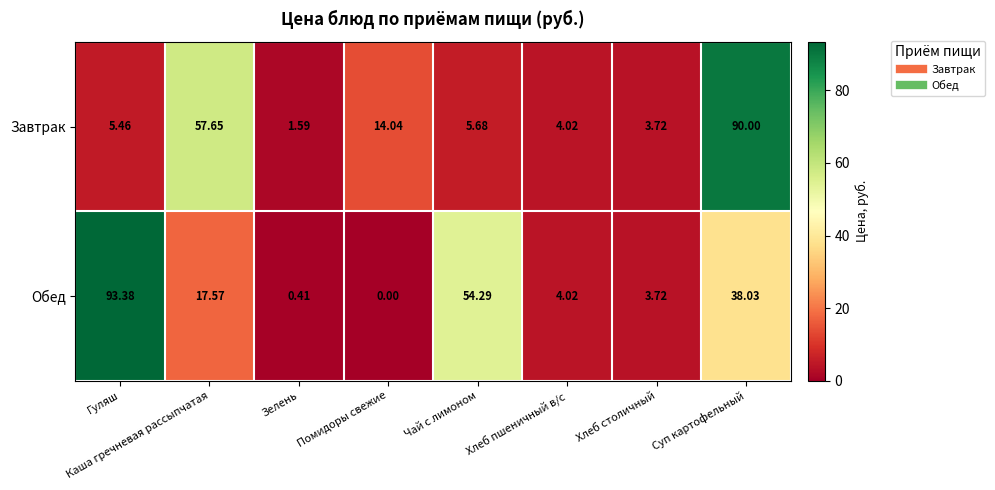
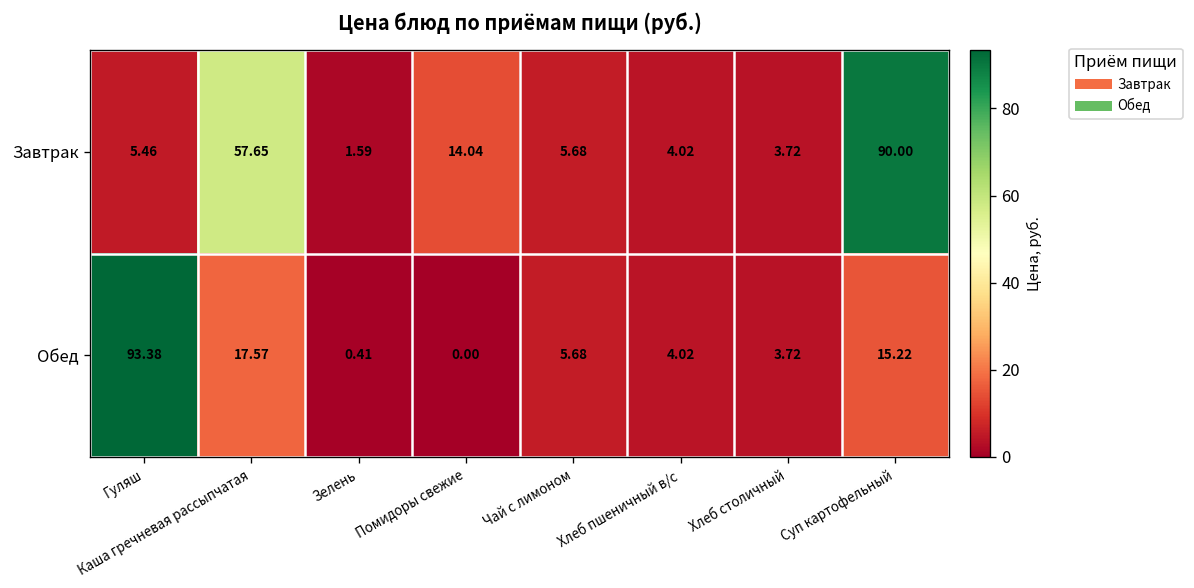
Обед, Чай с лимоном: 54.29 -> 5.68
Обед, Суп картофельный: 38.03 -> 15.22
